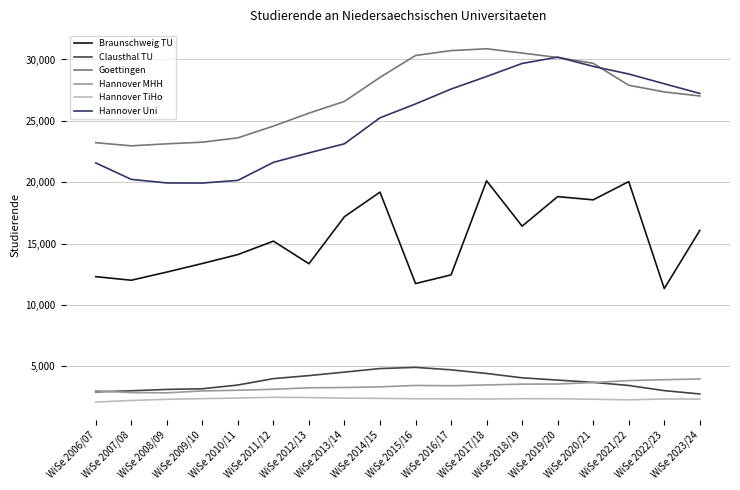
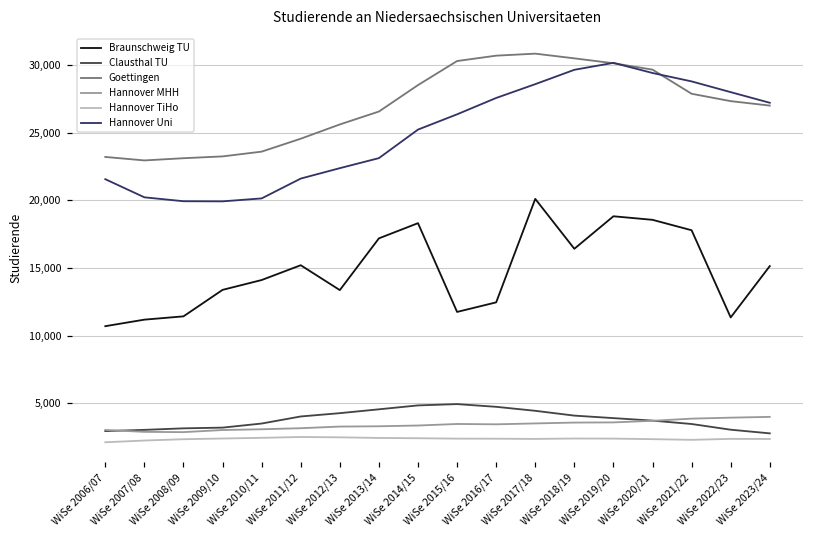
Braunschweig TU, WiSe 2006/07: 12,300 -> 10,700
Braunschweig TU, WiSe 2007/08: 12,000 -> 11,200
Braunschweig TU, WiSe 2008/09: 12,700 -> 11,400
Braunschweig TU, WiSe 2014/15: 19,200 -> 18,300
Braunschweig TU, WiSe 2021/22: 20,100 -> 17,800
Braunschweig TU, WiSe 2023/24: 16,100 -> 15,100
